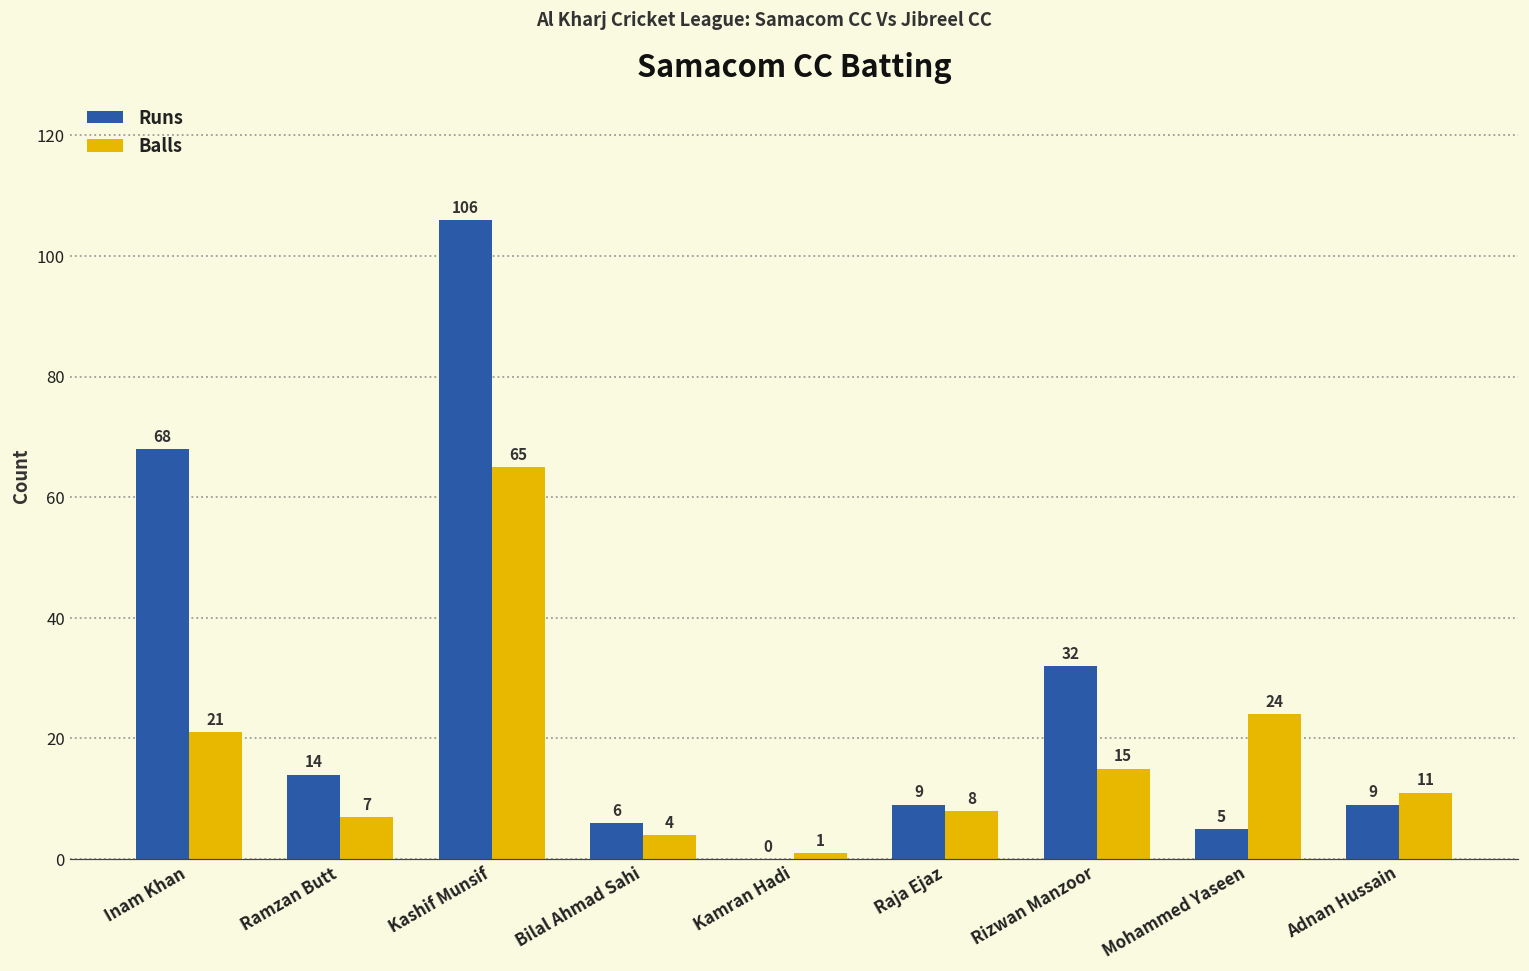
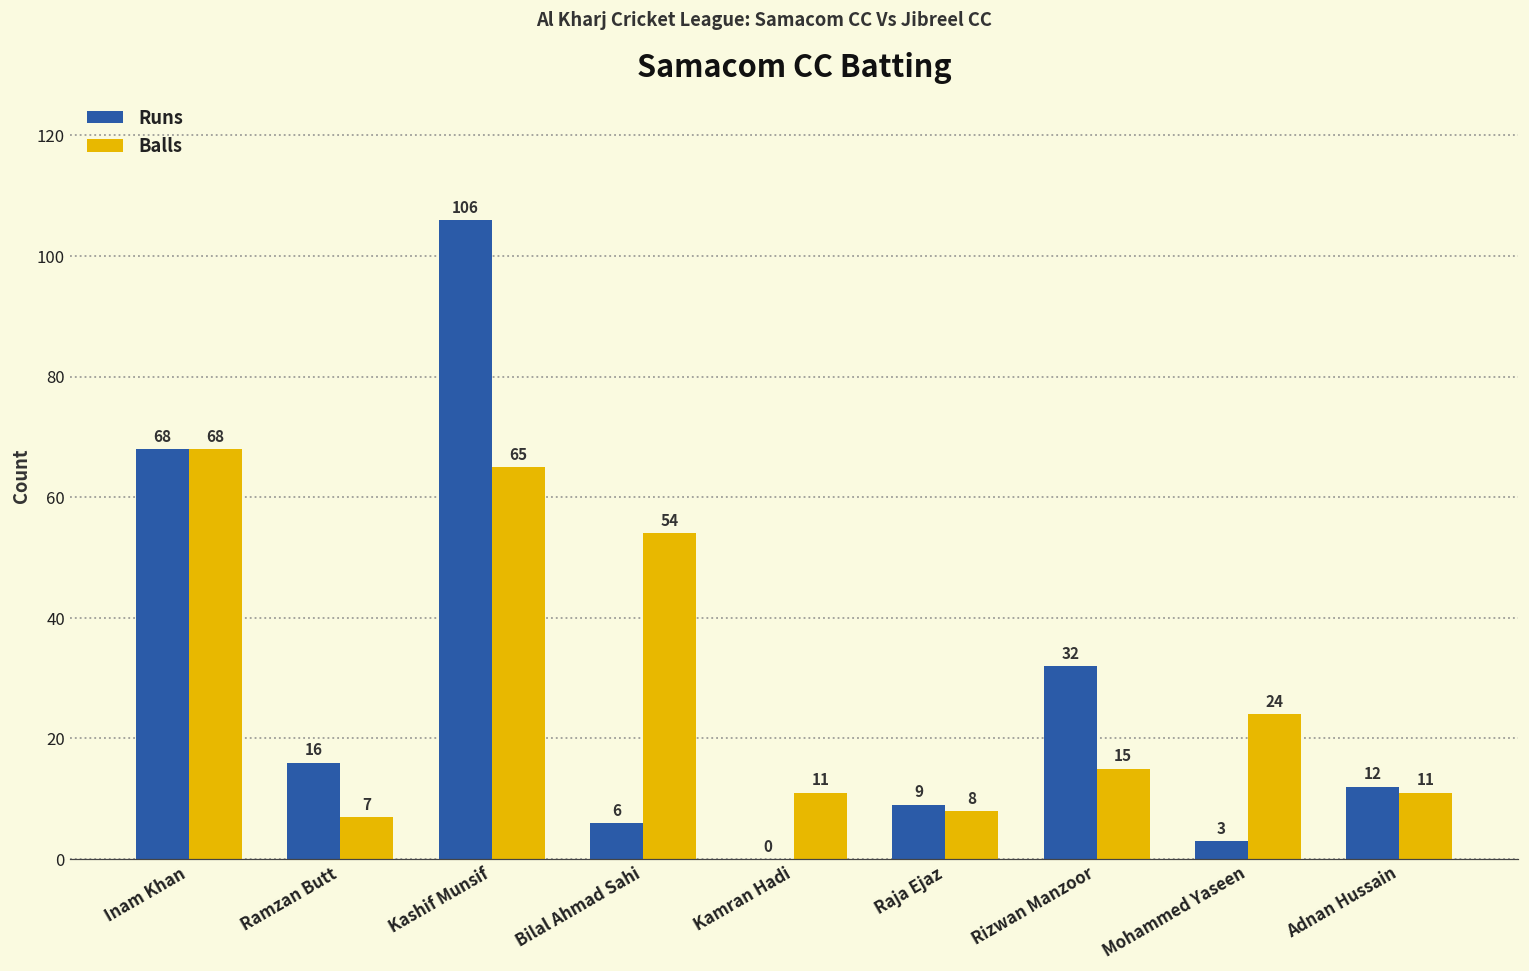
Balls, Inam Khan: 21 -> 68
Runs, Ramzan Butt: 14 -> 16
Balls, Bilal Ahmad Sahi: 4 -> 54
Balls, Kamran Hadi: 1 -> 11
Runs, Mohammed Yaseen: 5 -> 3
Runs, Adnan Hussain: 9 -> 12
